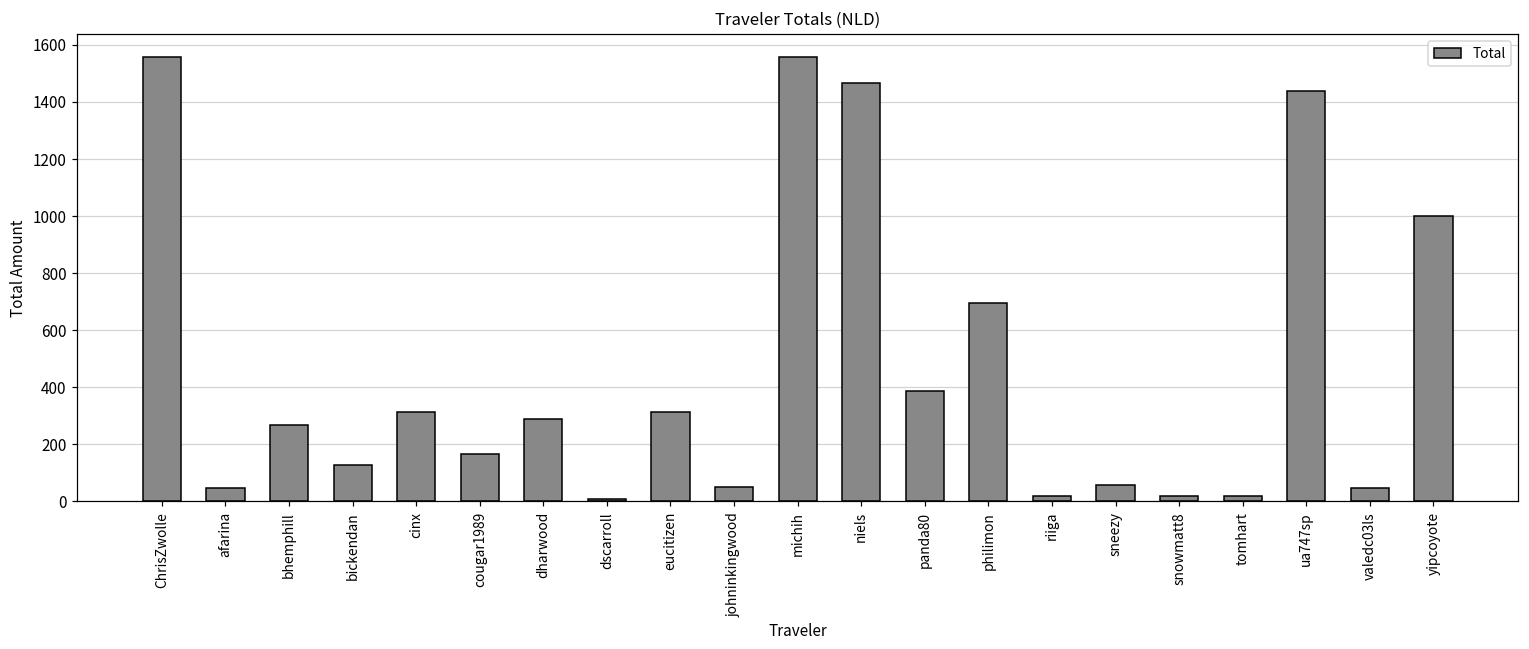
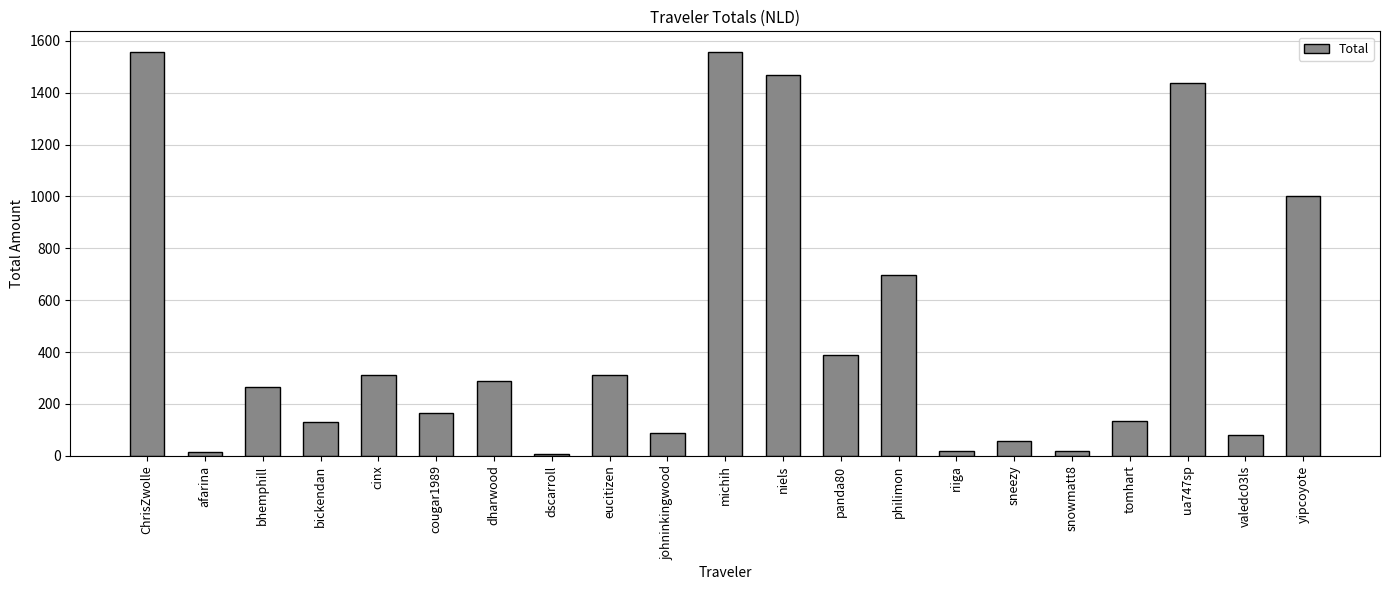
afarina: 50 -> 20
johninkingwood: 50 -> 90
tomhart: 20 -> 130
valedc03ls: 50 -> 80
